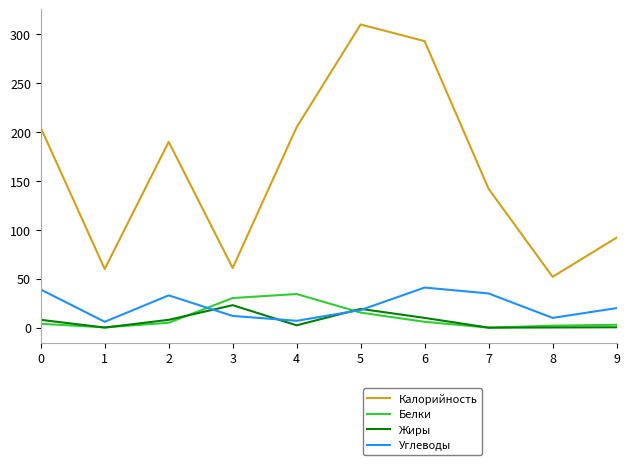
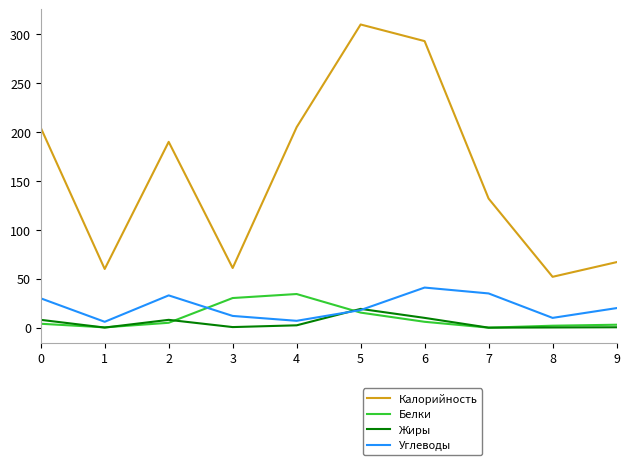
Углеводы, 0: 40 -> 30
Жиры, 3: 20 -> 0
Калорийность, 7: 140 -> 130
Калорийность, 9: 90 -> 70
